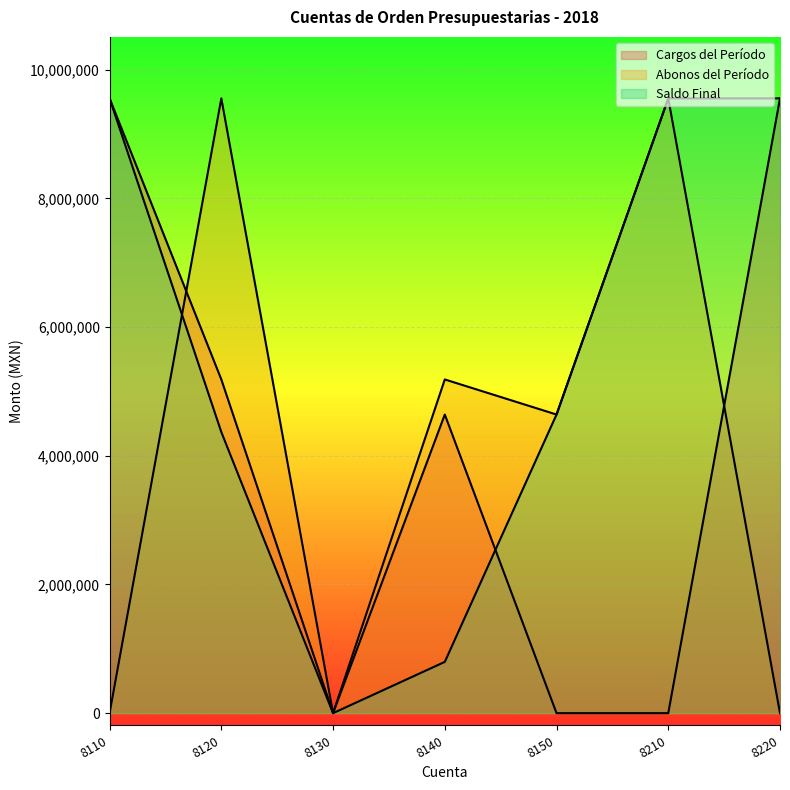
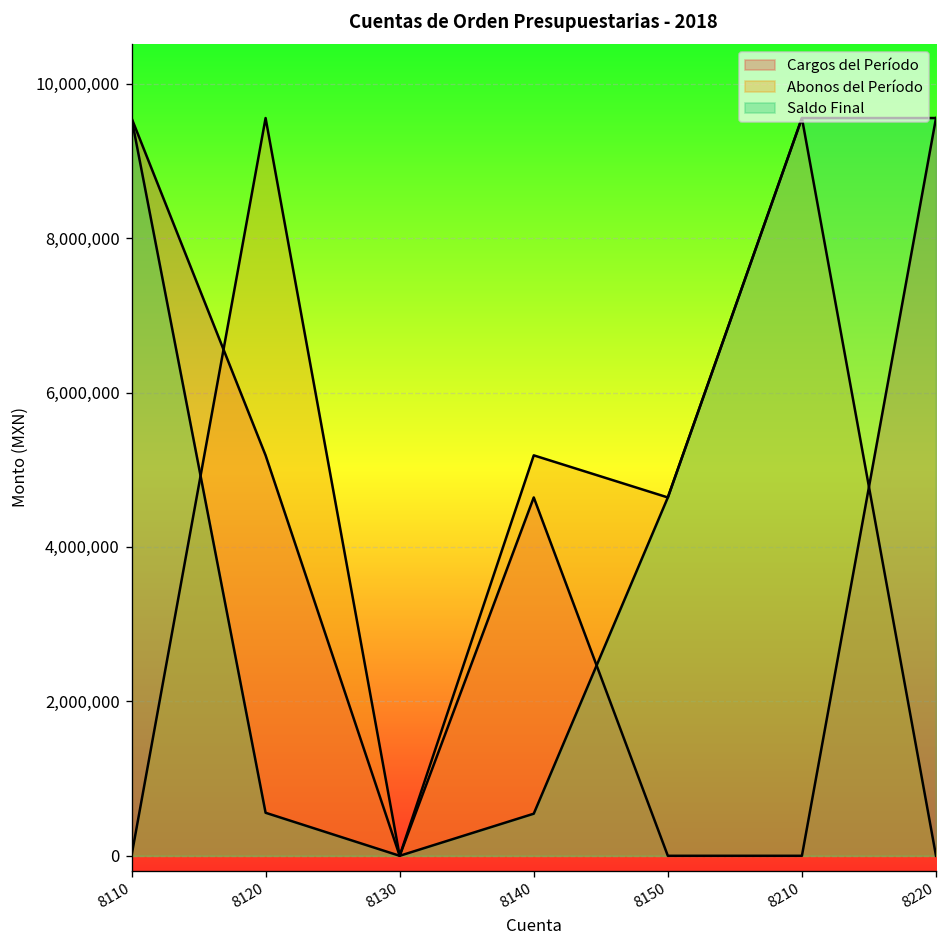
Saldo Final, 8120: 4,400,000 -> 600,000
Saldo Final, 8140: 800,000 -> 500,000
